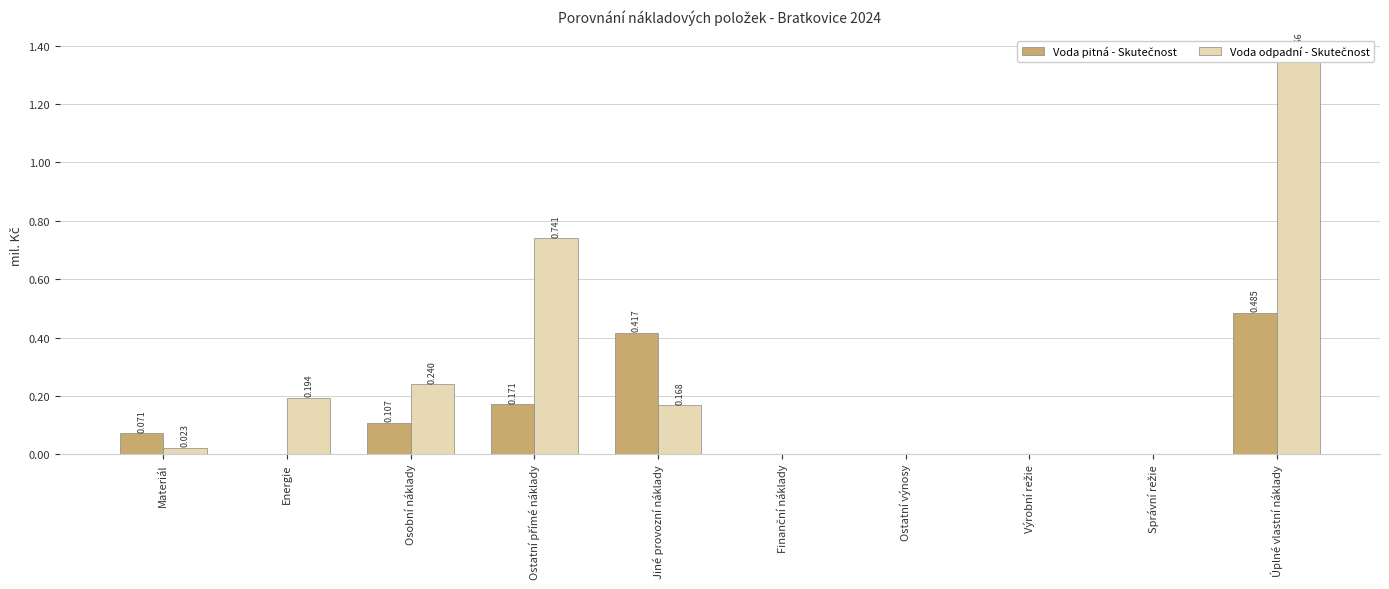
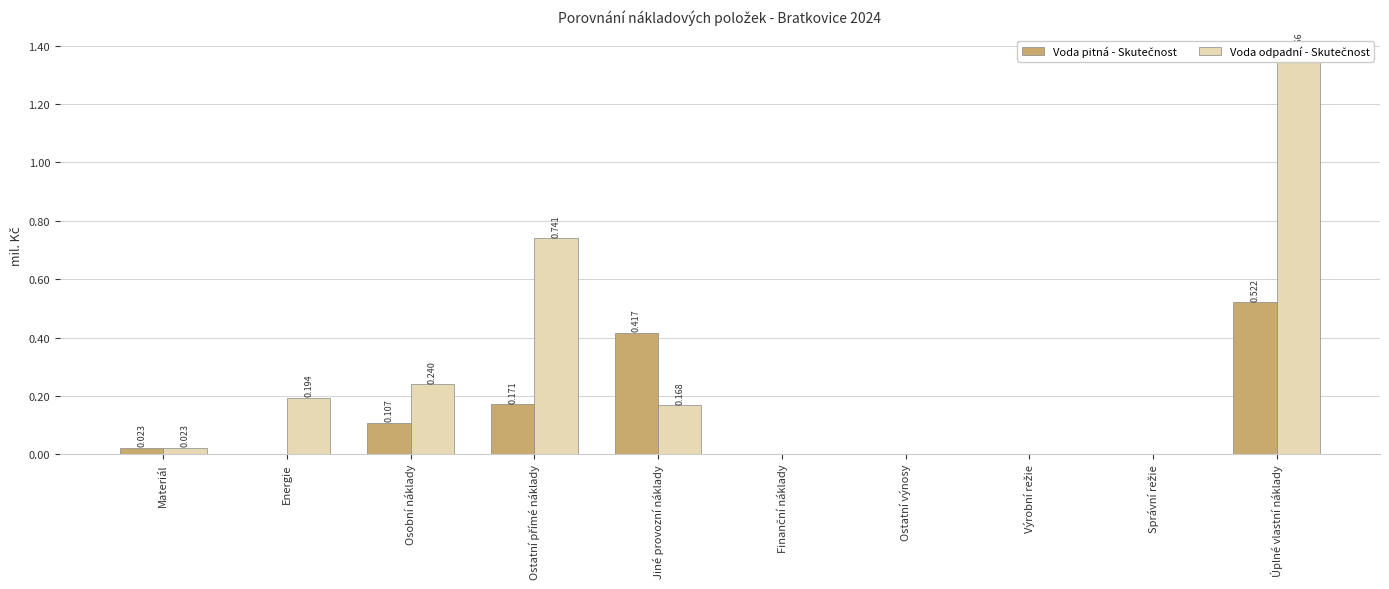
Voda pitná - Skutečnost, Materiál: 0.071 -> 0.023
Voda pitná - Skutečnost, Úplné vlastní náklady: 0.485 -> 0.522
